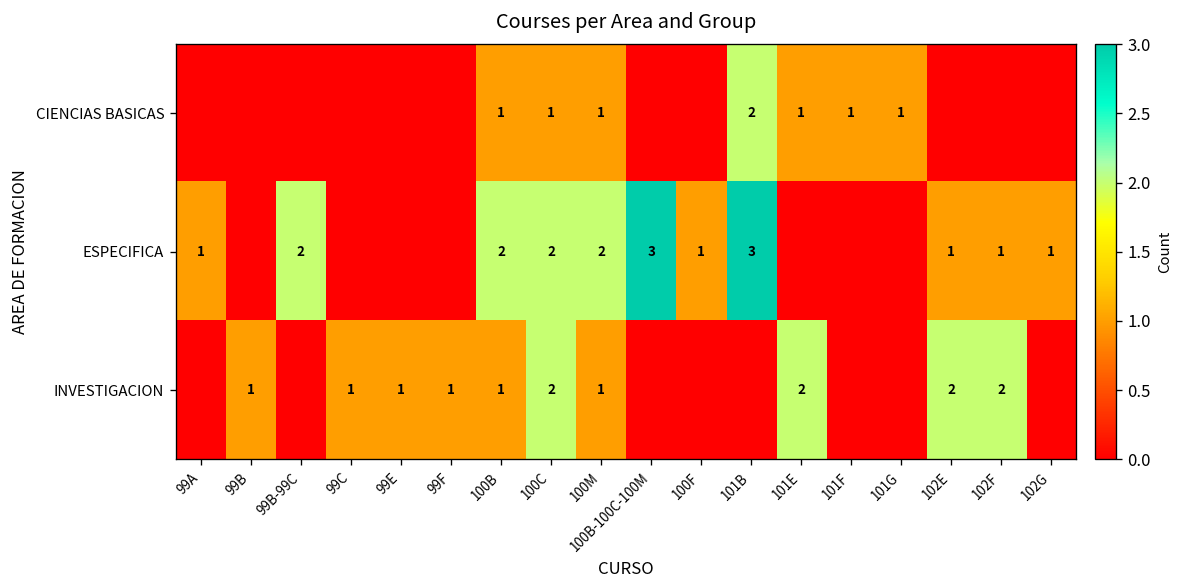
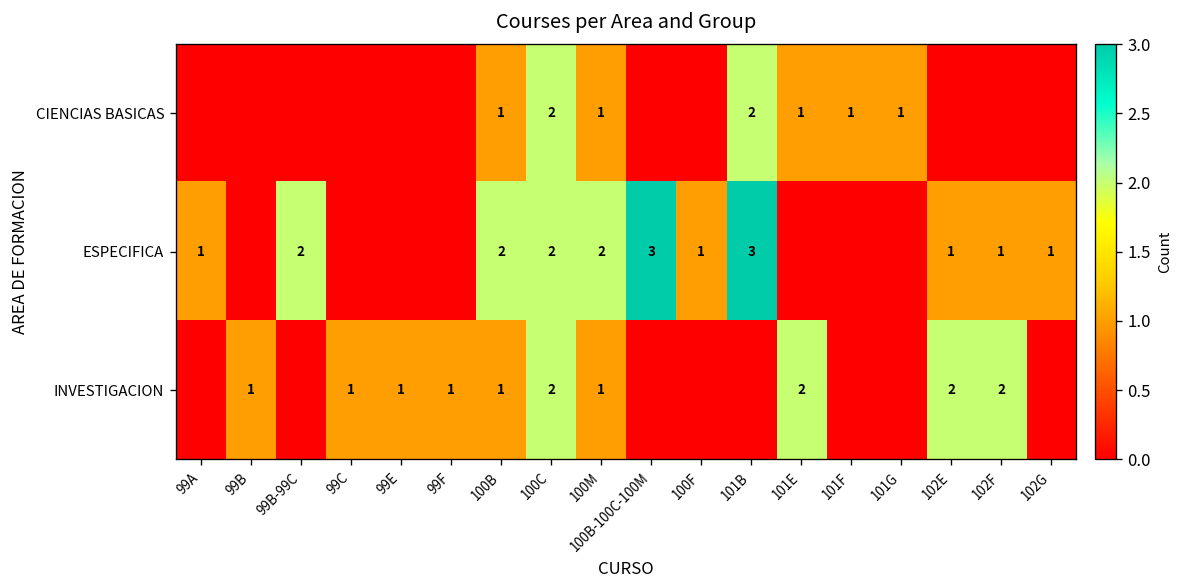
CIENCIAS BASICAS, 100C: 1 -> 2
